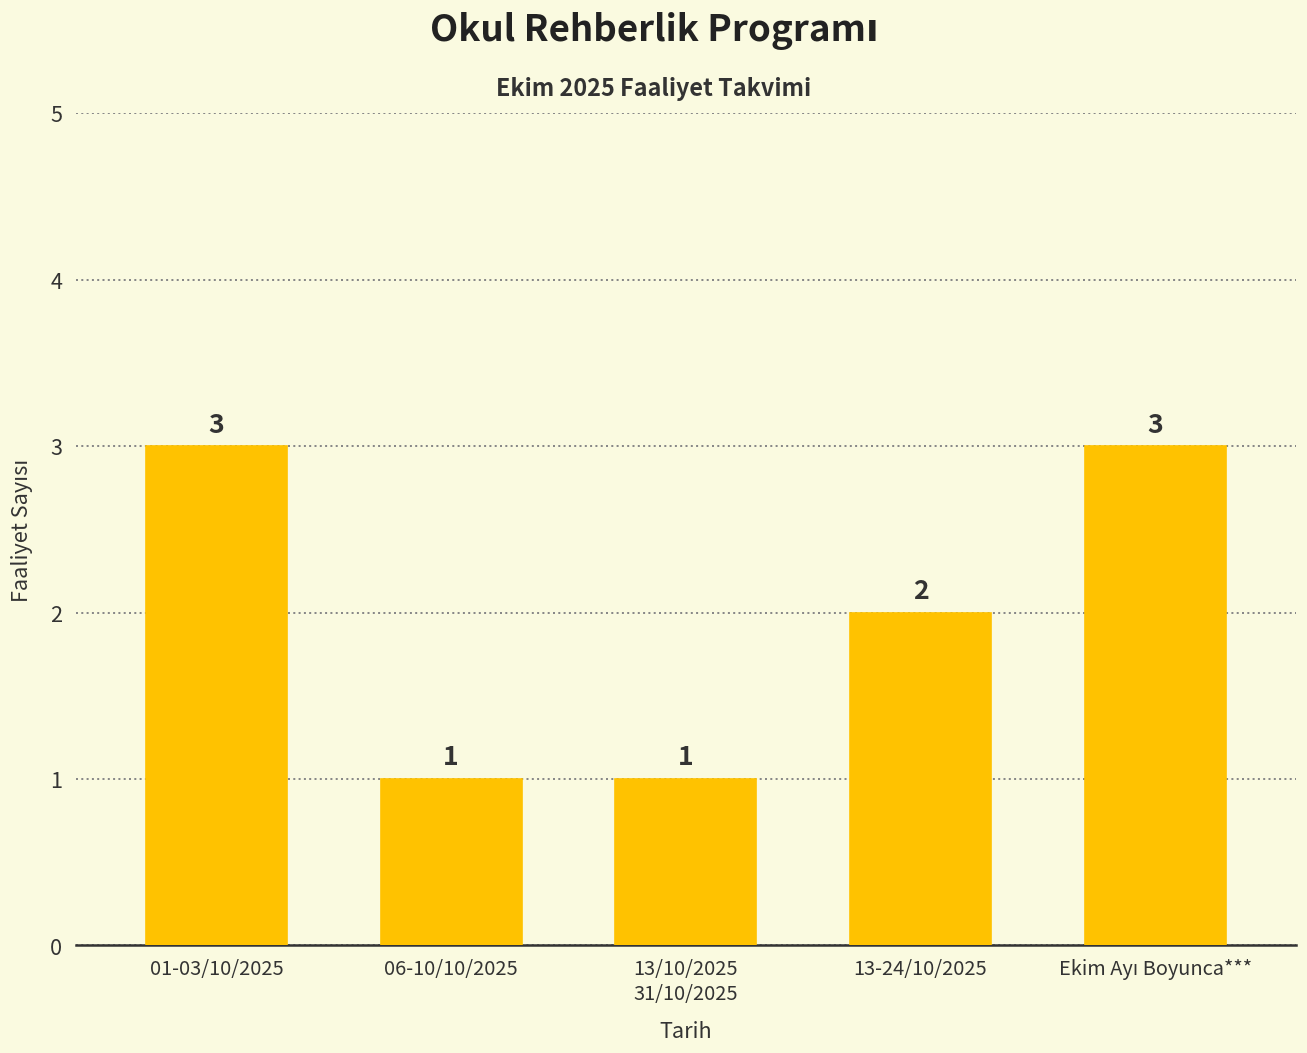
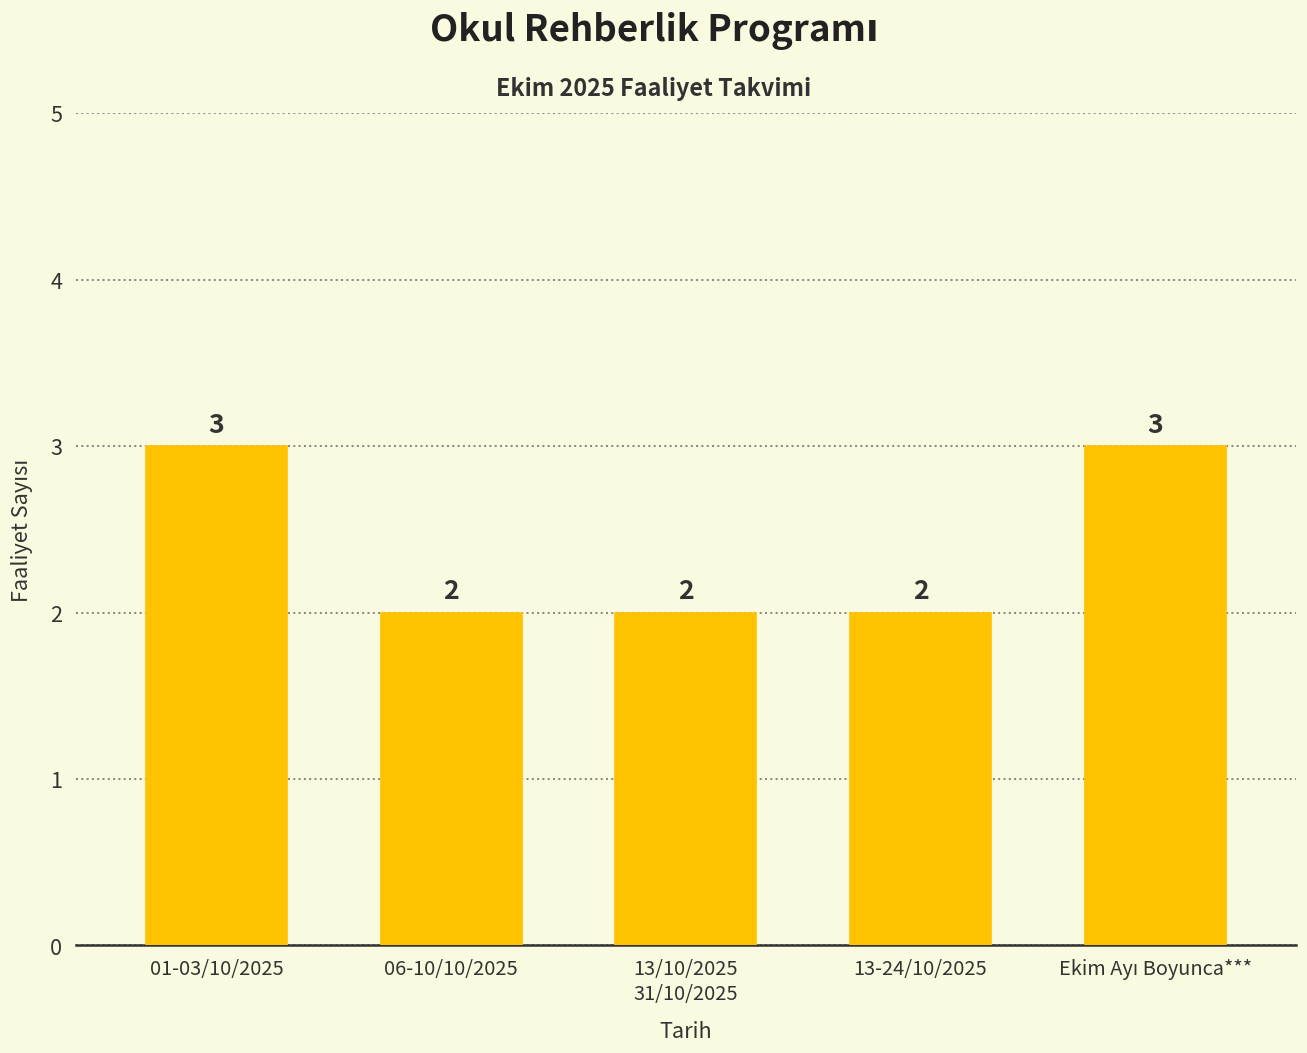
06-10/10/2025: 1 -> 2
13/10/2025 31/10/2025: 1 -> 2
